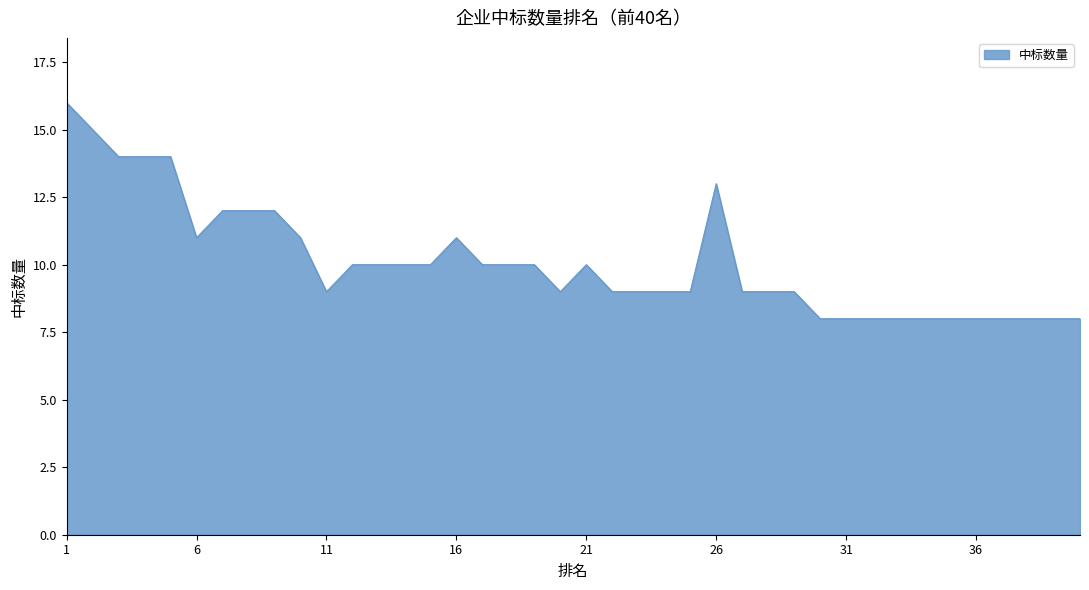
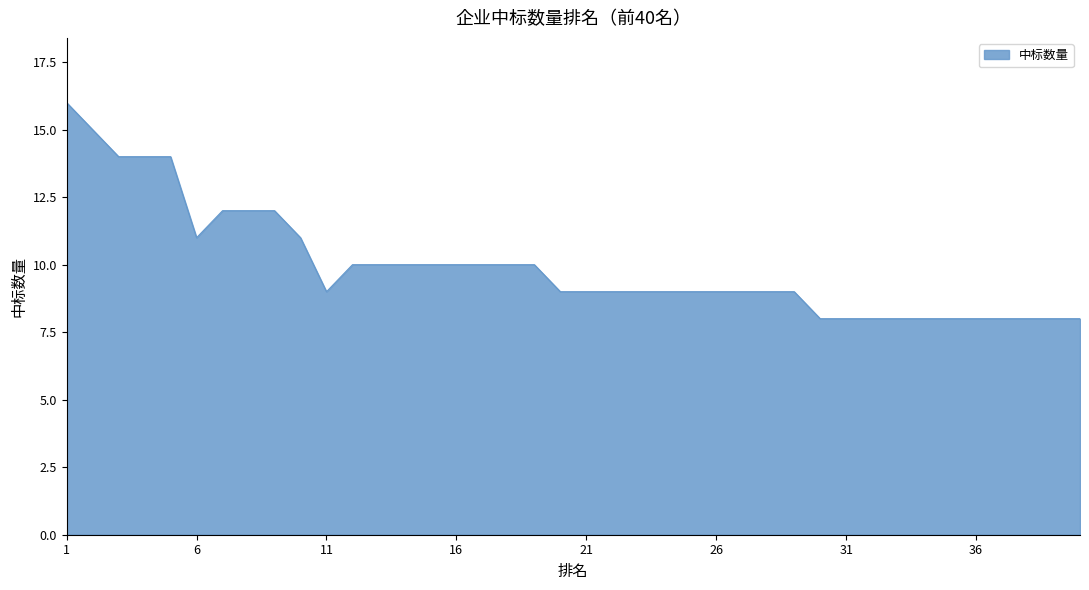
16: 11 -> 10
21: 10 -> 9
26: 13 -> 9
